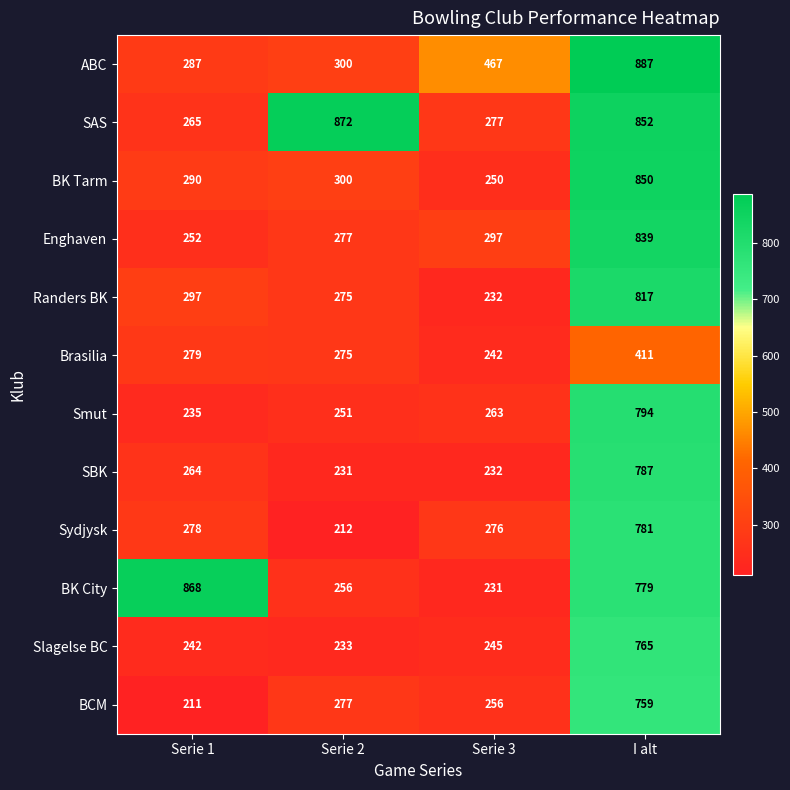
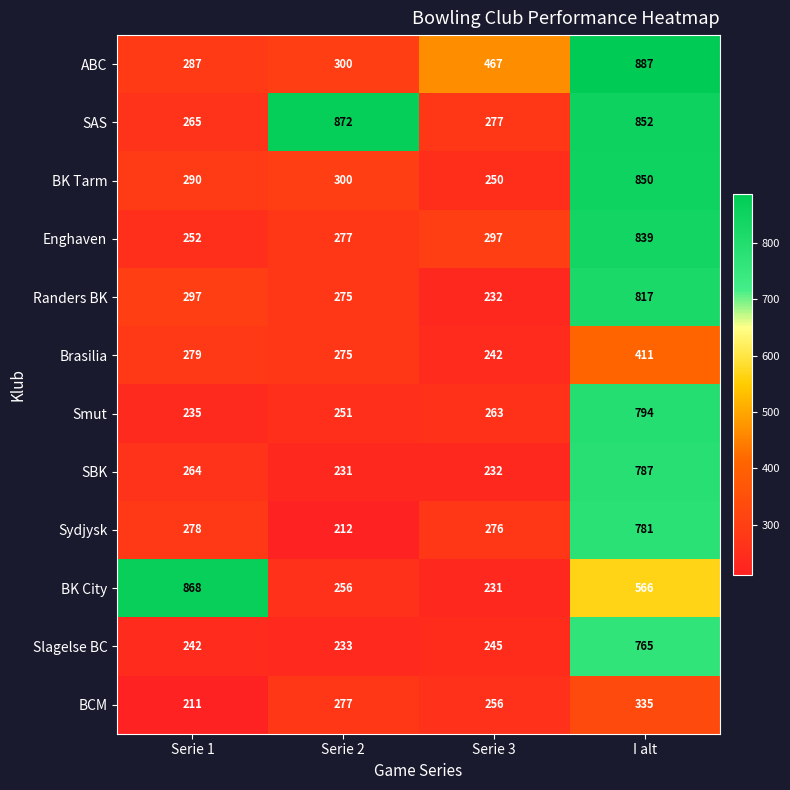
BK City, I alt: 779 -> 566
BCM, I alt: 759 -> 335
